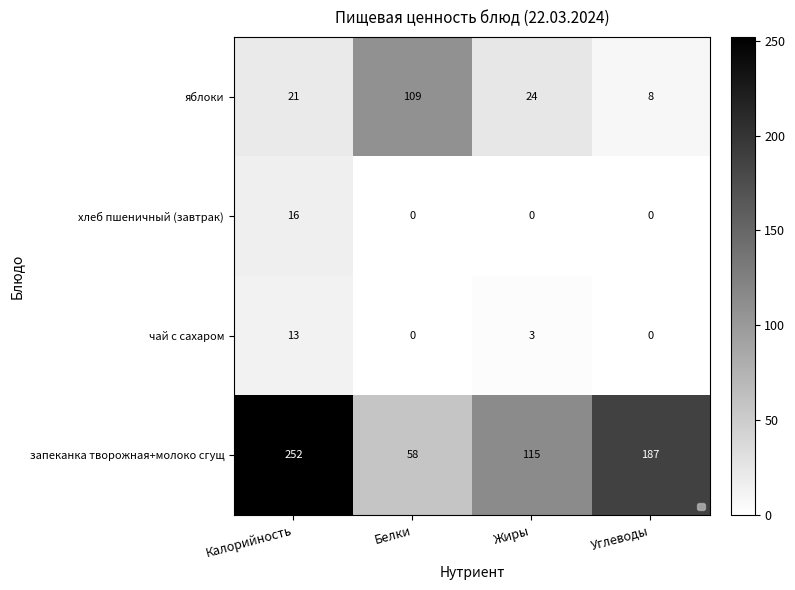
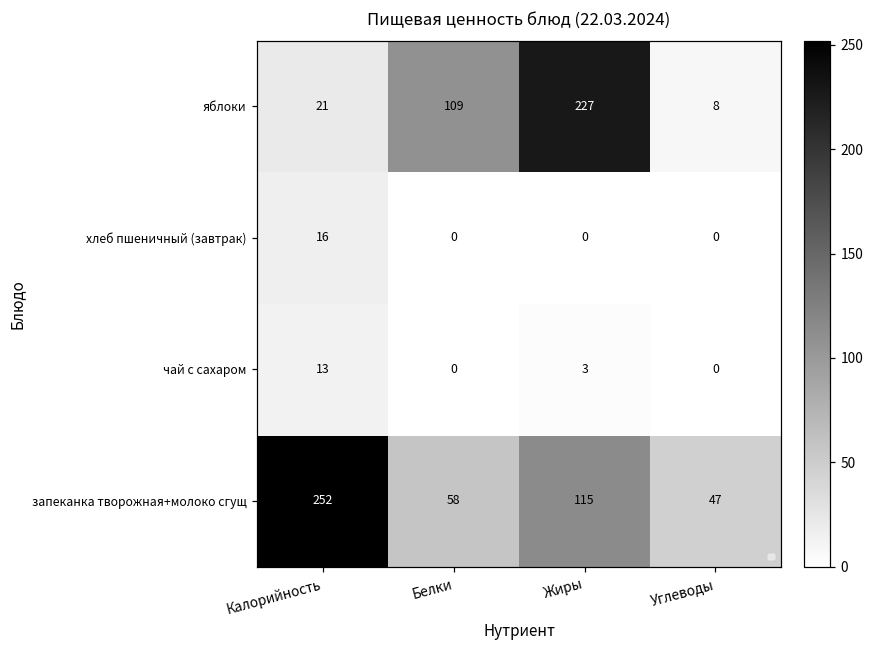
яблоки, Жиры: 24 -> 227
запеканка творожная+молоко сгущ, Углеводы: 187 -> 47
